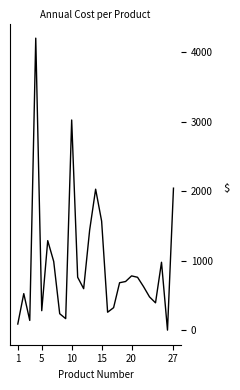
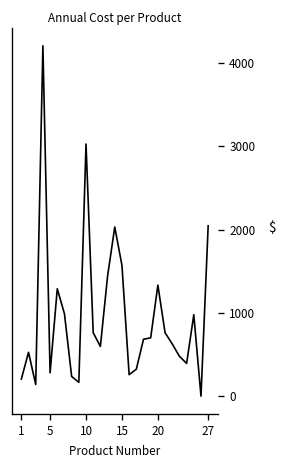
1: 100 -> 200
20: 800 -> 1300
